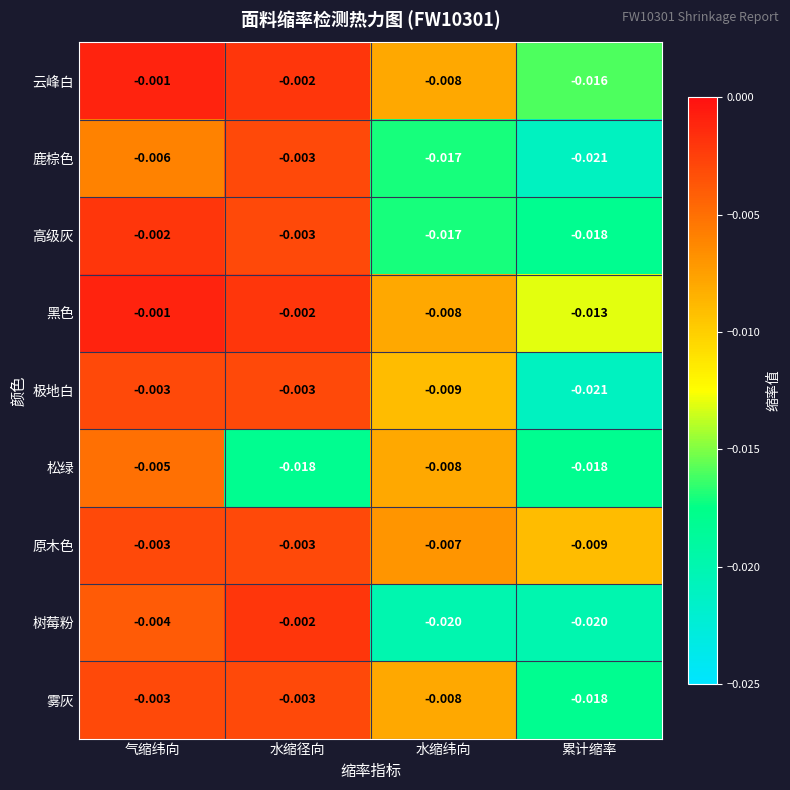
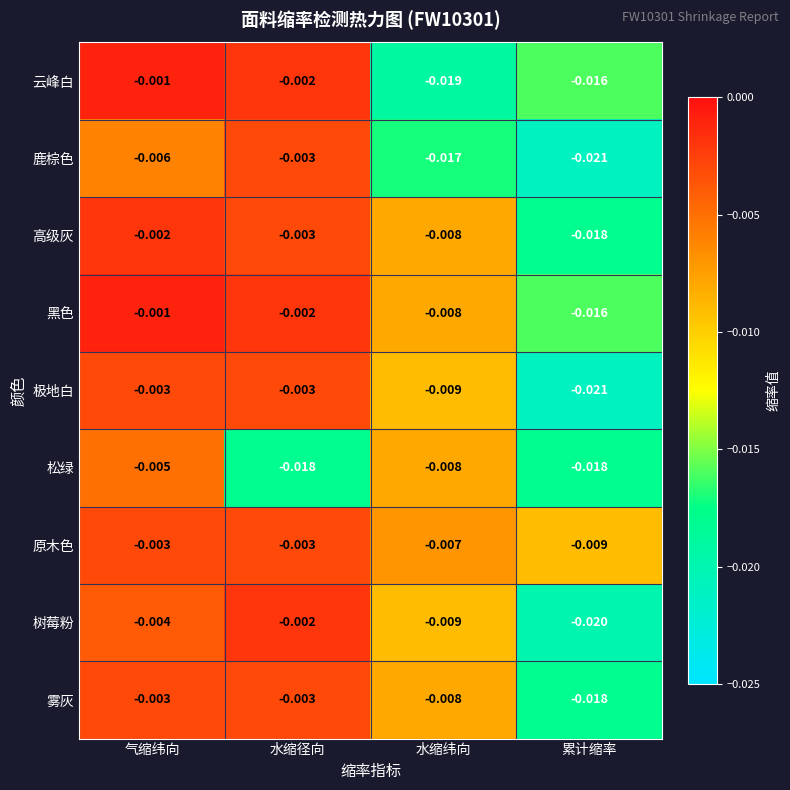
云峰白, 水缩纬向: -0.008 -> -0.019
高级灰, 水缩纬向: -0.017 -> -0.008
黑色, 累计缩率: -0.013 -> -0.016
树莓粉, 水缩纬向: -0.020 -> -0.009
